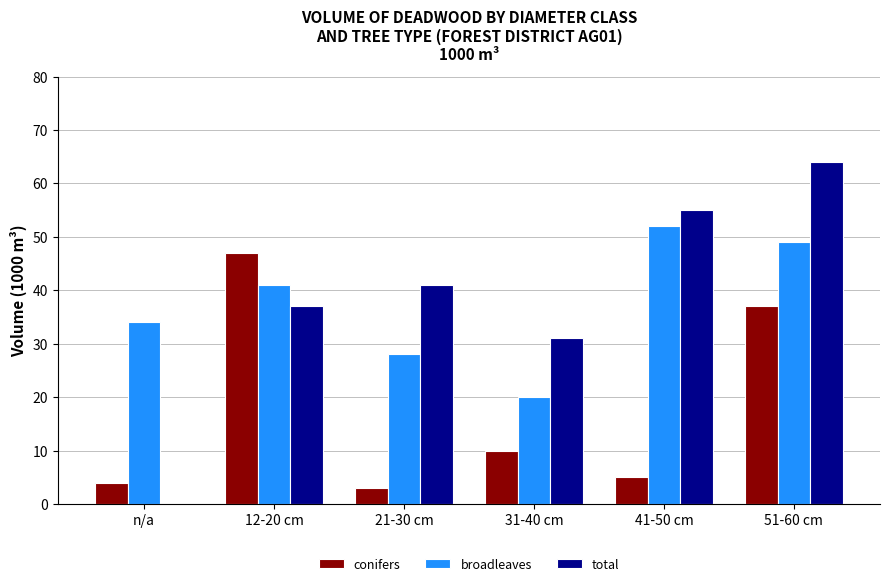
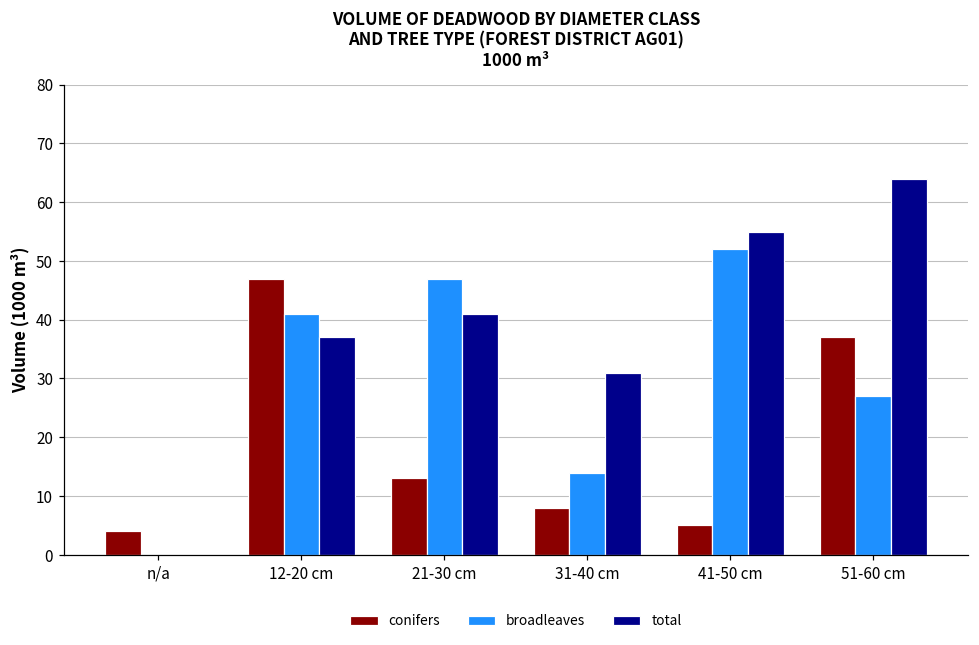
broadleaves, n/a: 34 -> 0
conifers, 21-30 cm: 3 -> 13
broadleaves, 21-30 cm: 28 -> 47
conifers, 31-40 cm: 10 -> 8
broadleaves, 31-40 cm: 20 -> 14
broadleaves, 51-60 cm: 49 -> 27
